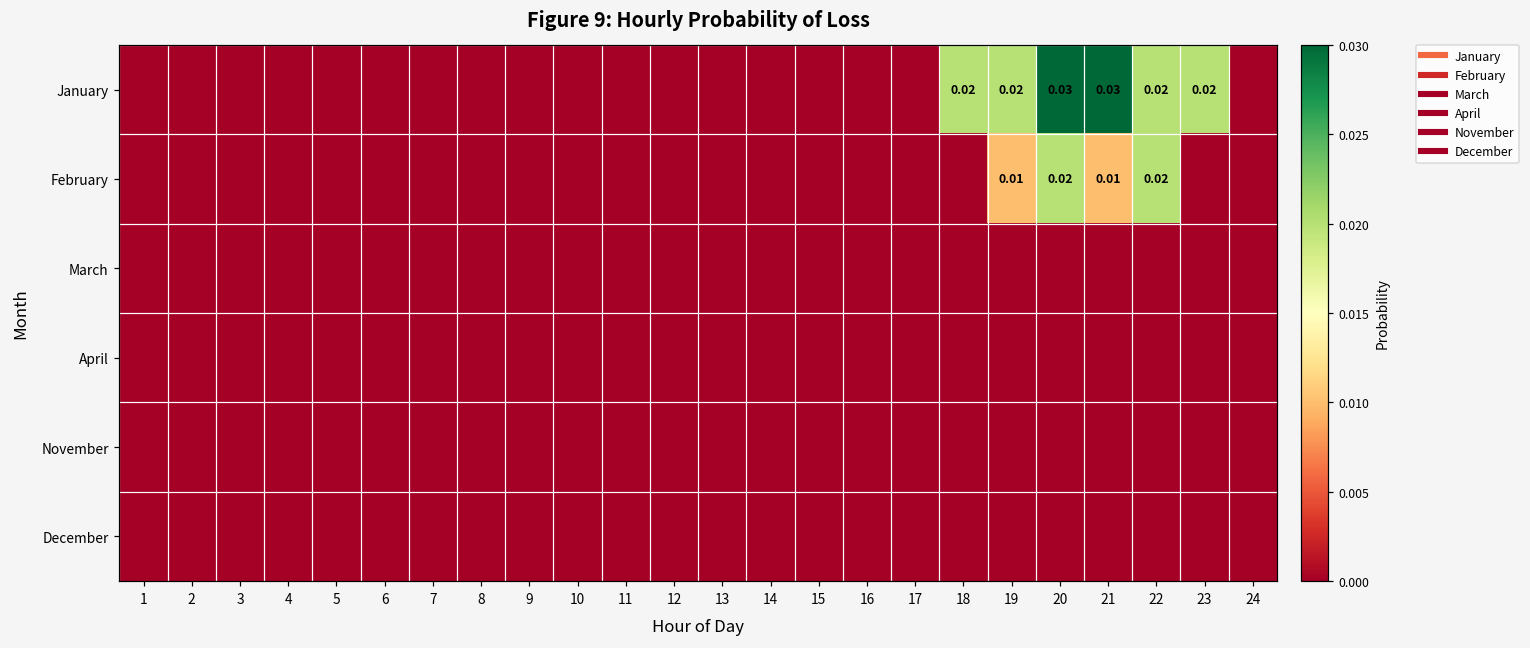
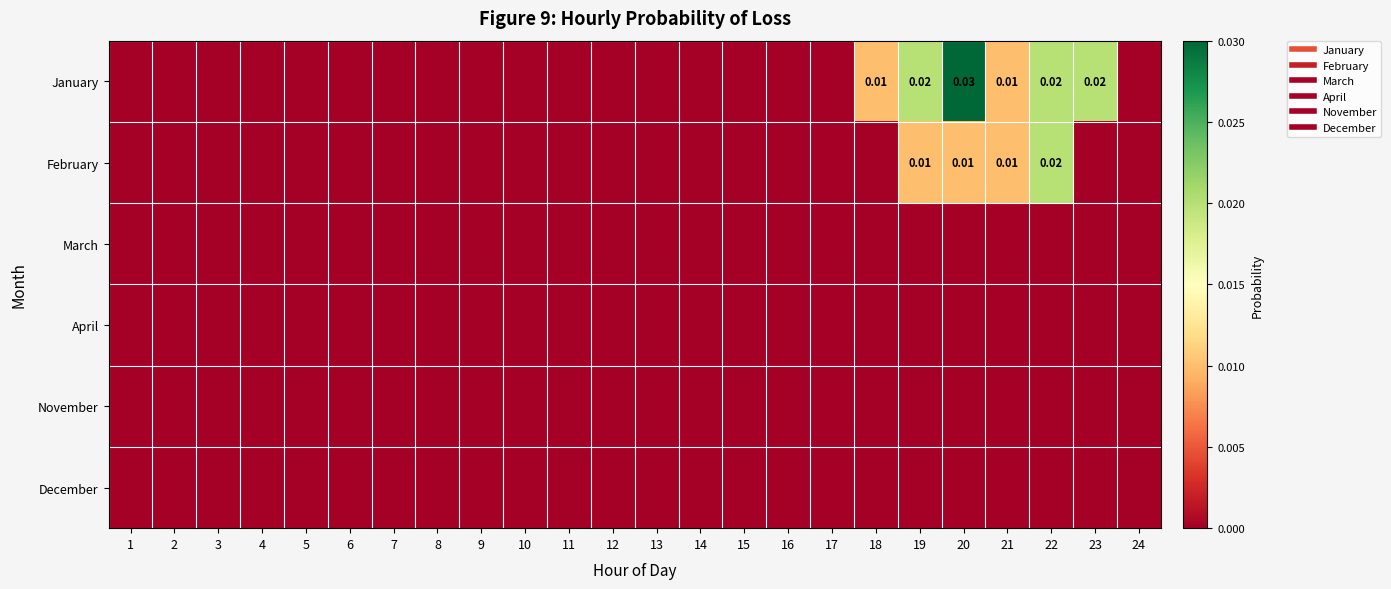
January, 18: 0.02 -> 0.01
January, 21: 0.03 -> 0.01
February, 20: 0.02 -> 0.01
